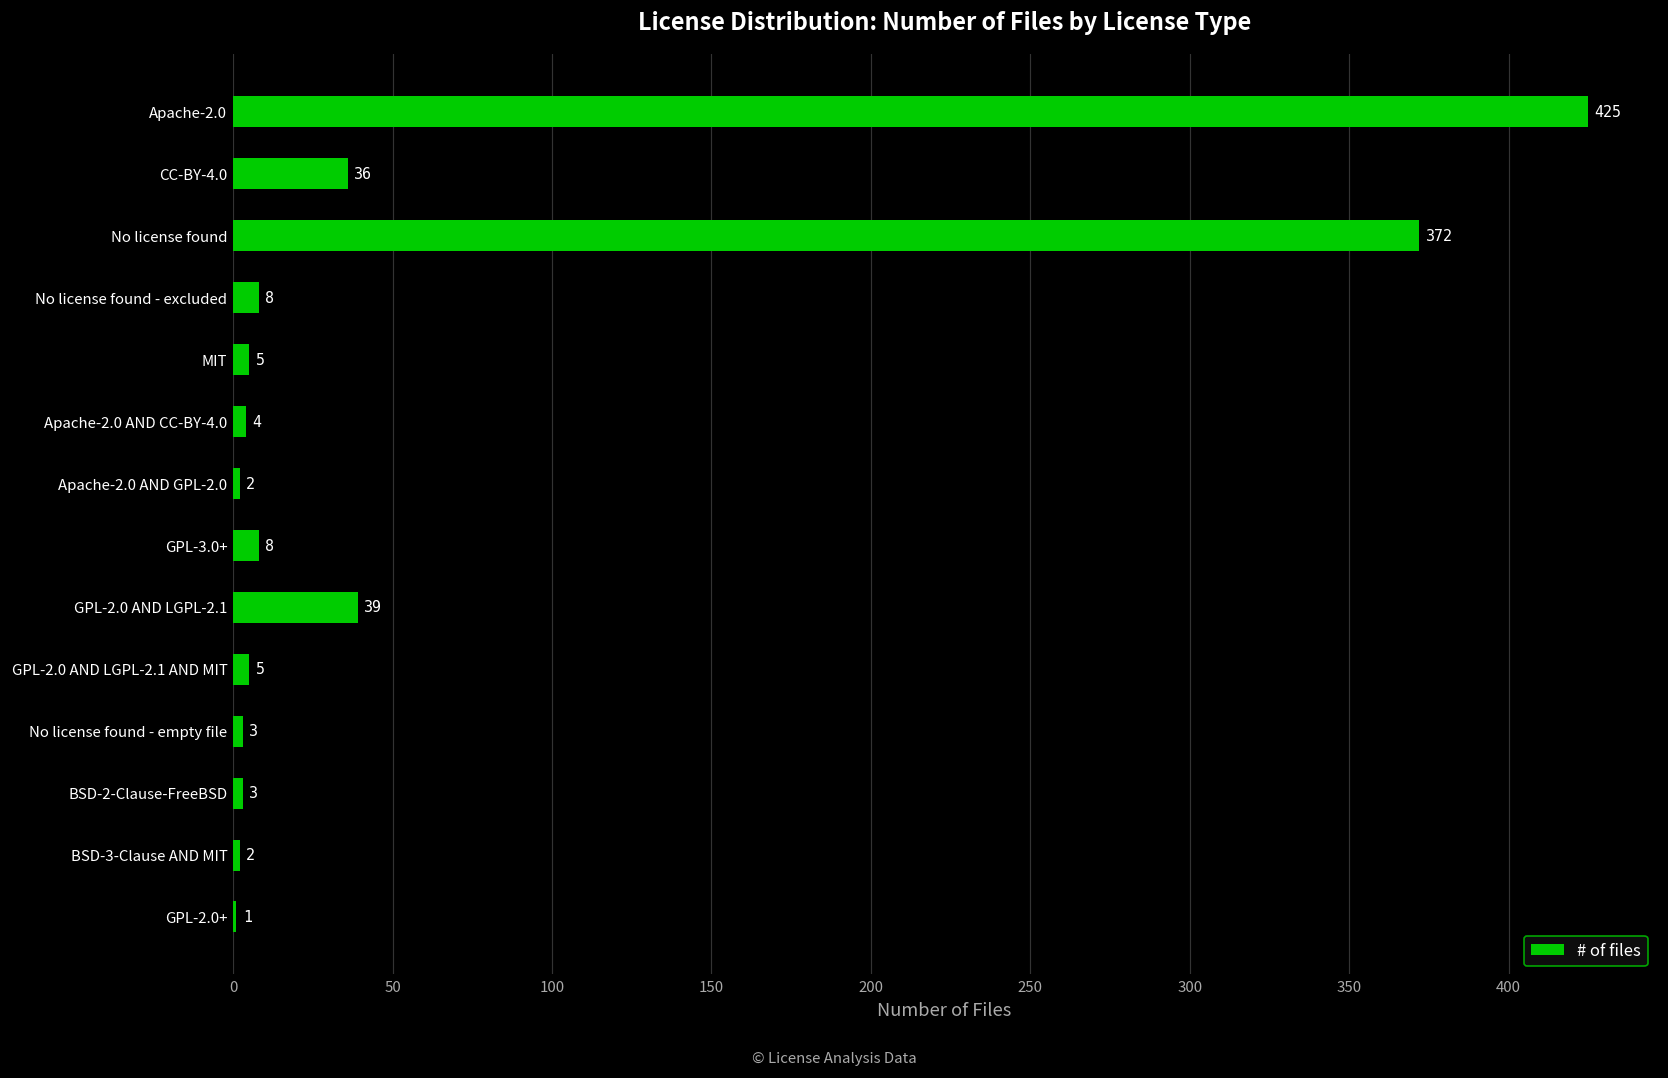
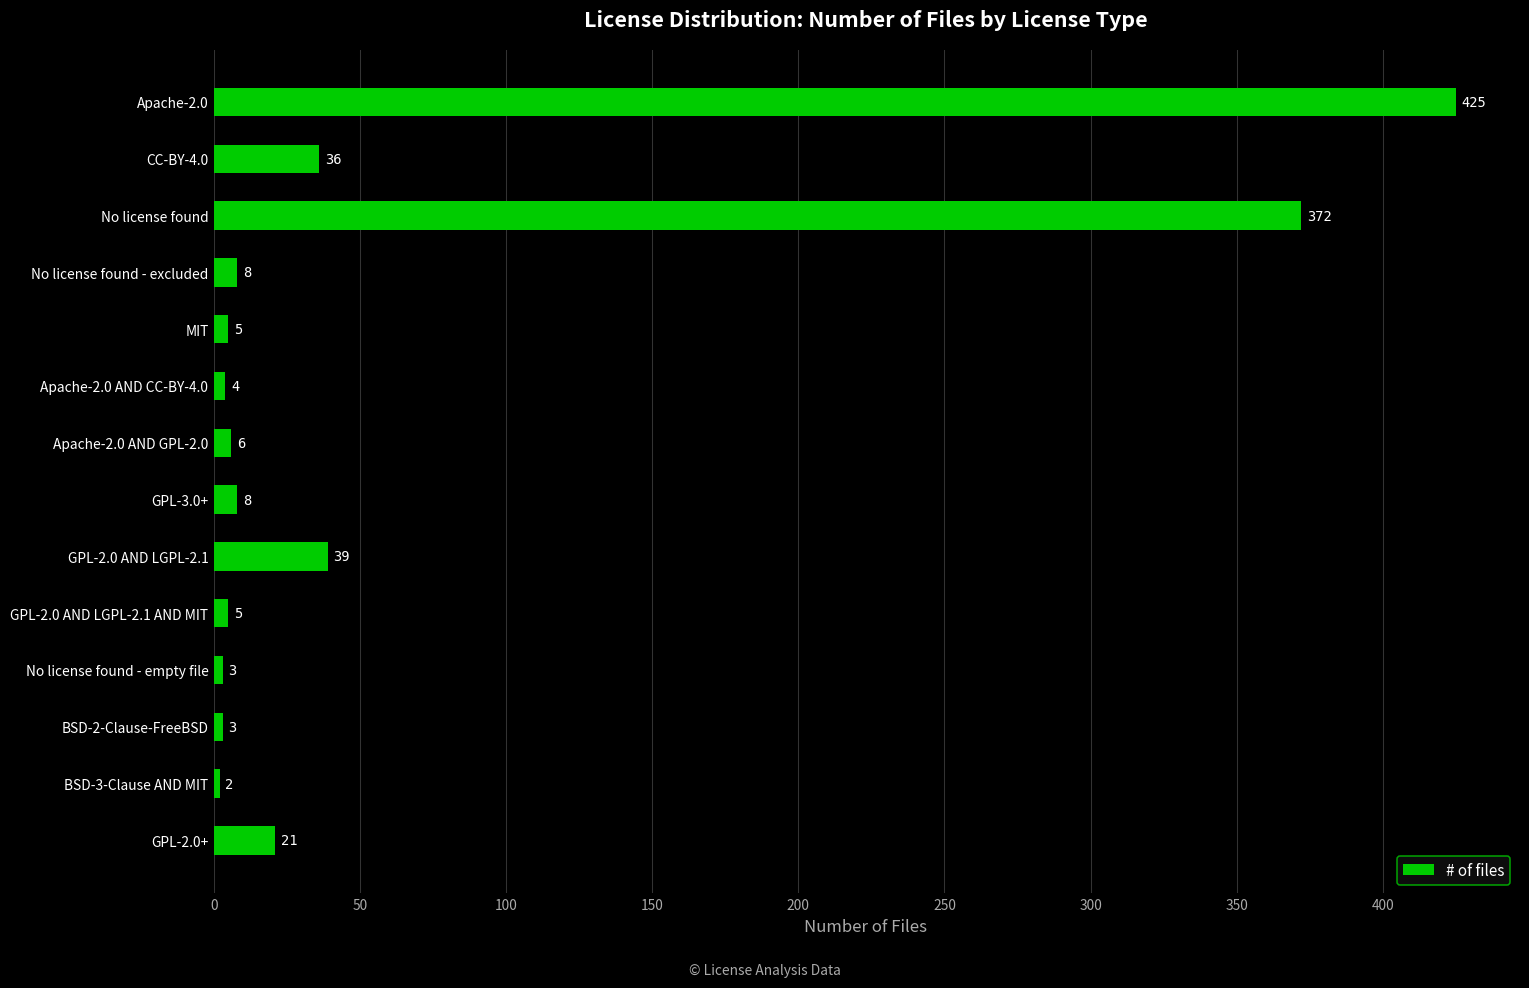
Apache-2.0 AND GPL-2.0: 2 -> 6
GPL-2.0+: 1 -> 21
